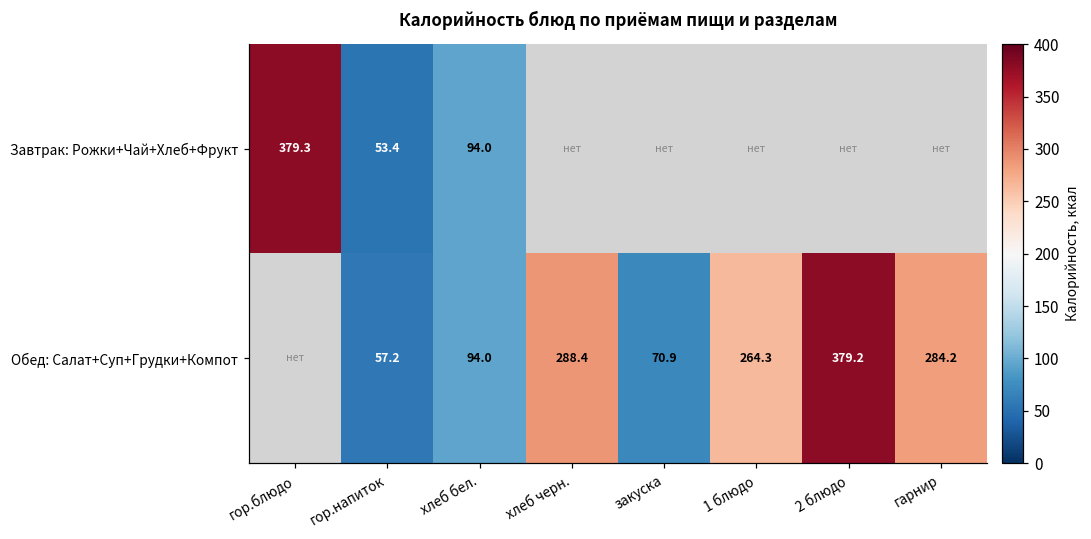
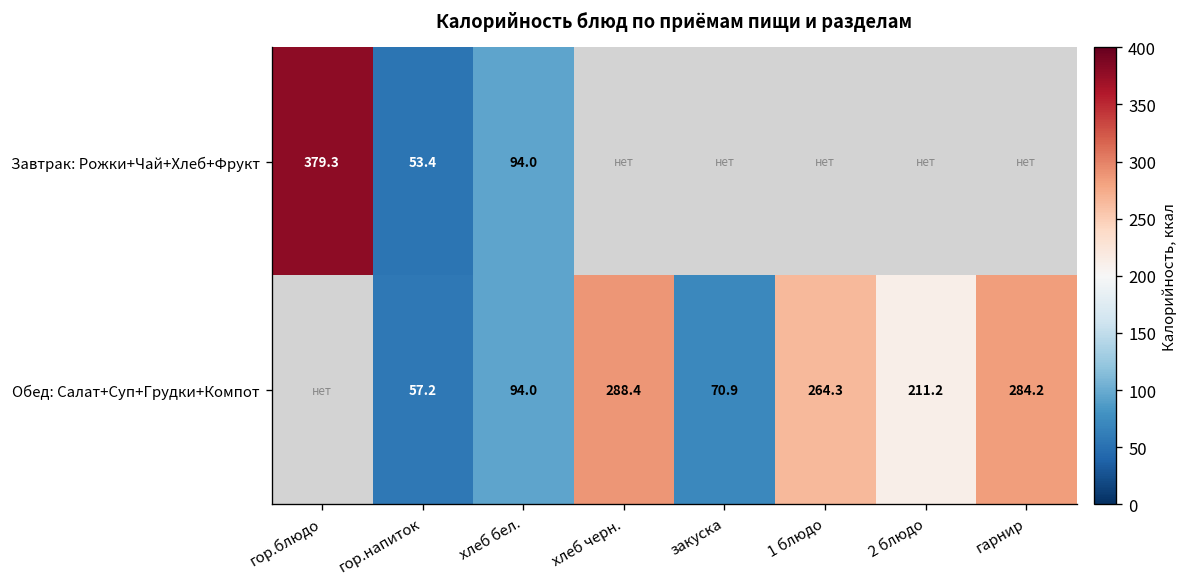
Обед: Салат+Суп+Грудки+Компот, 2 блюдо: 379.2 -> 211.2
